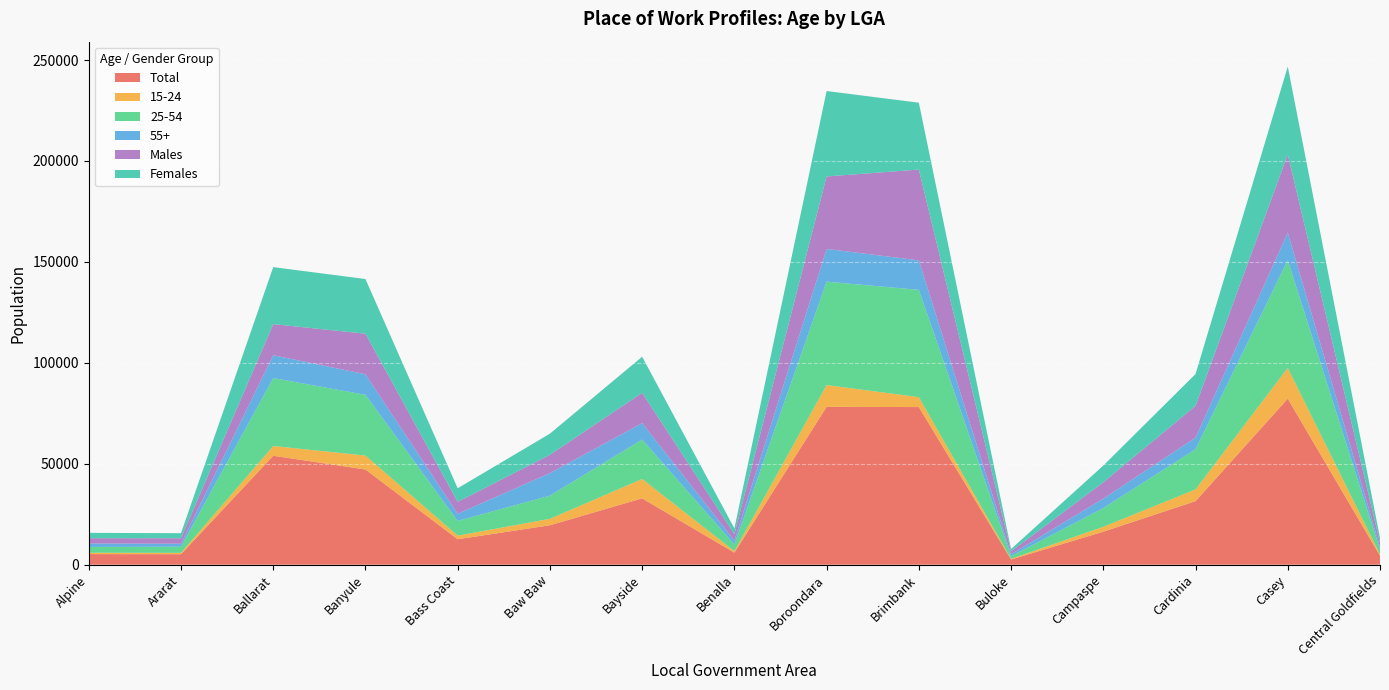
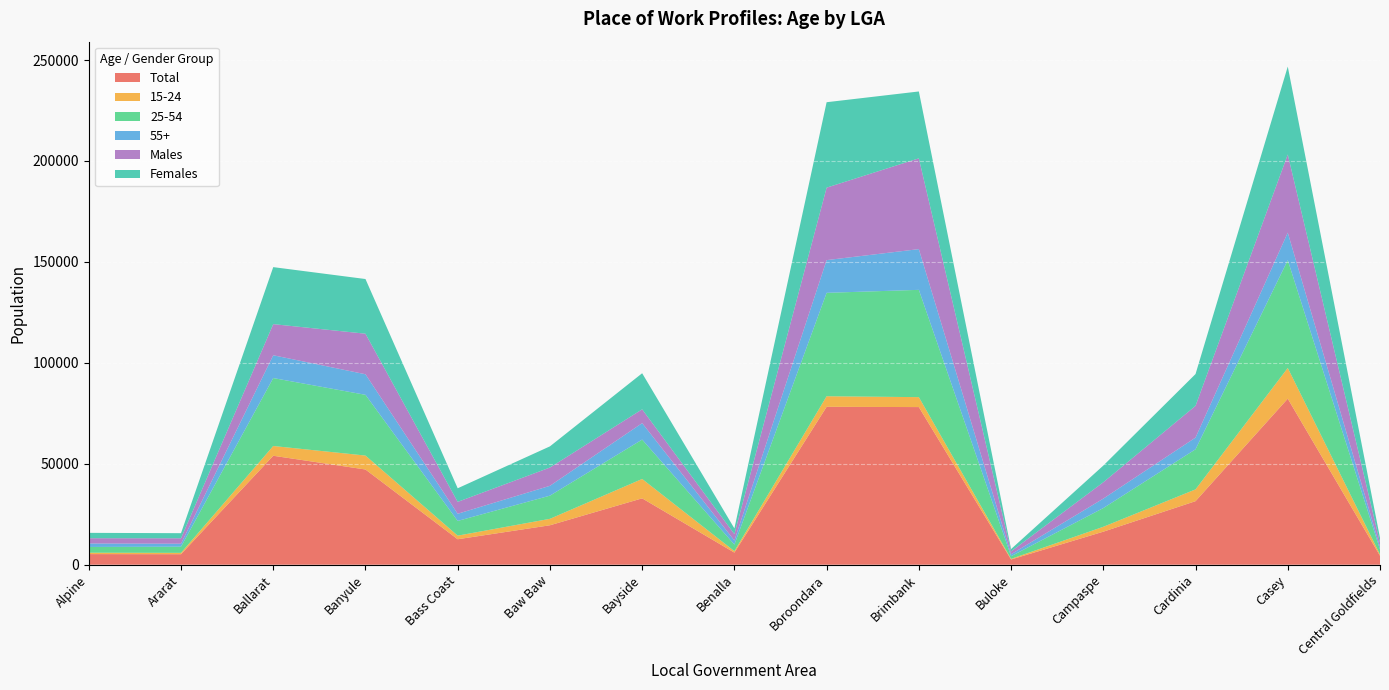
55+, Baw Baw: 11000 -> 5000
Males, Bayside: 15000 -> 7000
15-24, Boroondara: 11000 -> 5000
55+, Brimbank: 15000 -> 20000
